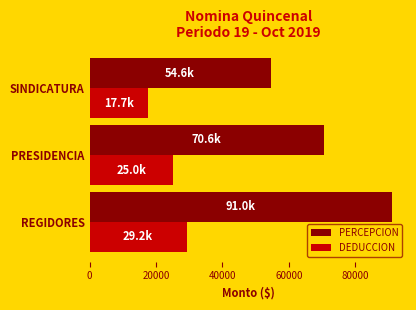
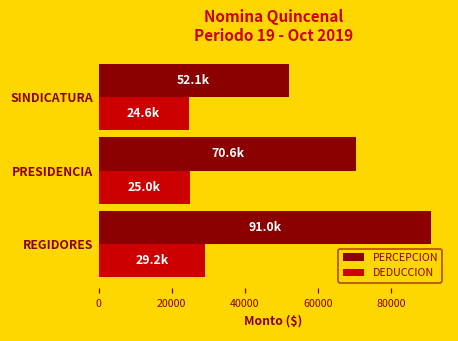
PERCEPCION, SINDICATURA: 54.6k -> 52.1k
DEDUCCION, SINDICATURA: 17.7k -> 24.6k
